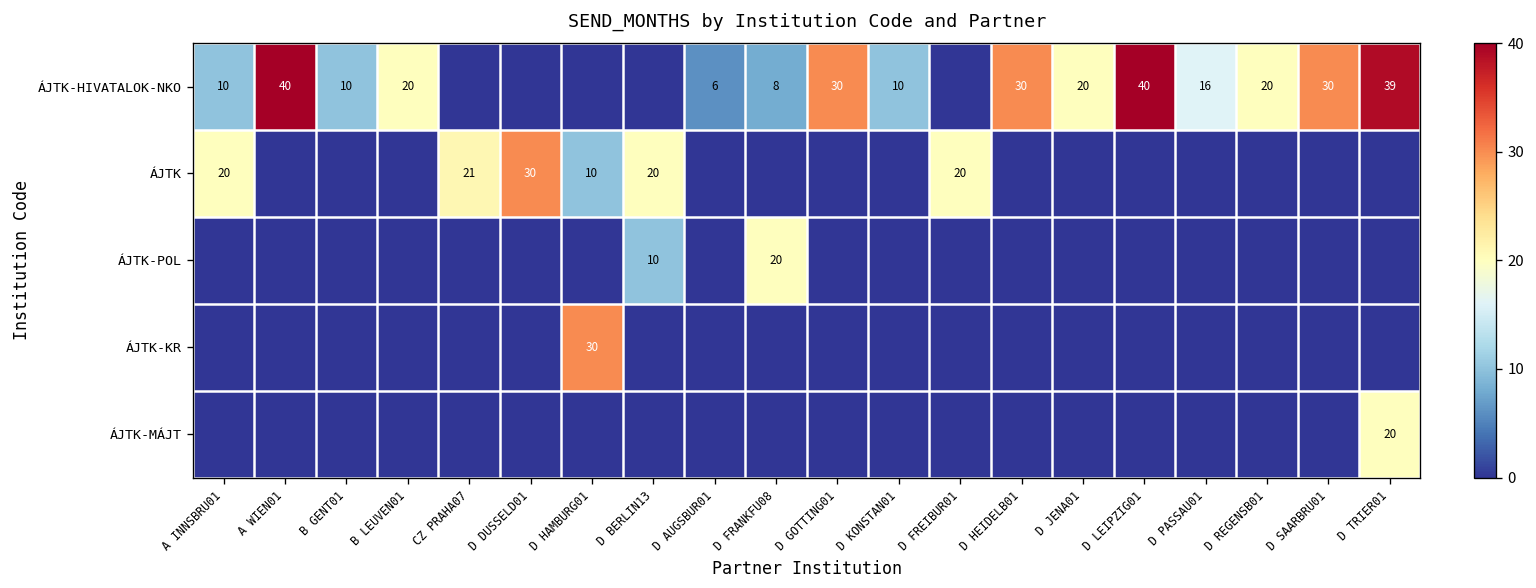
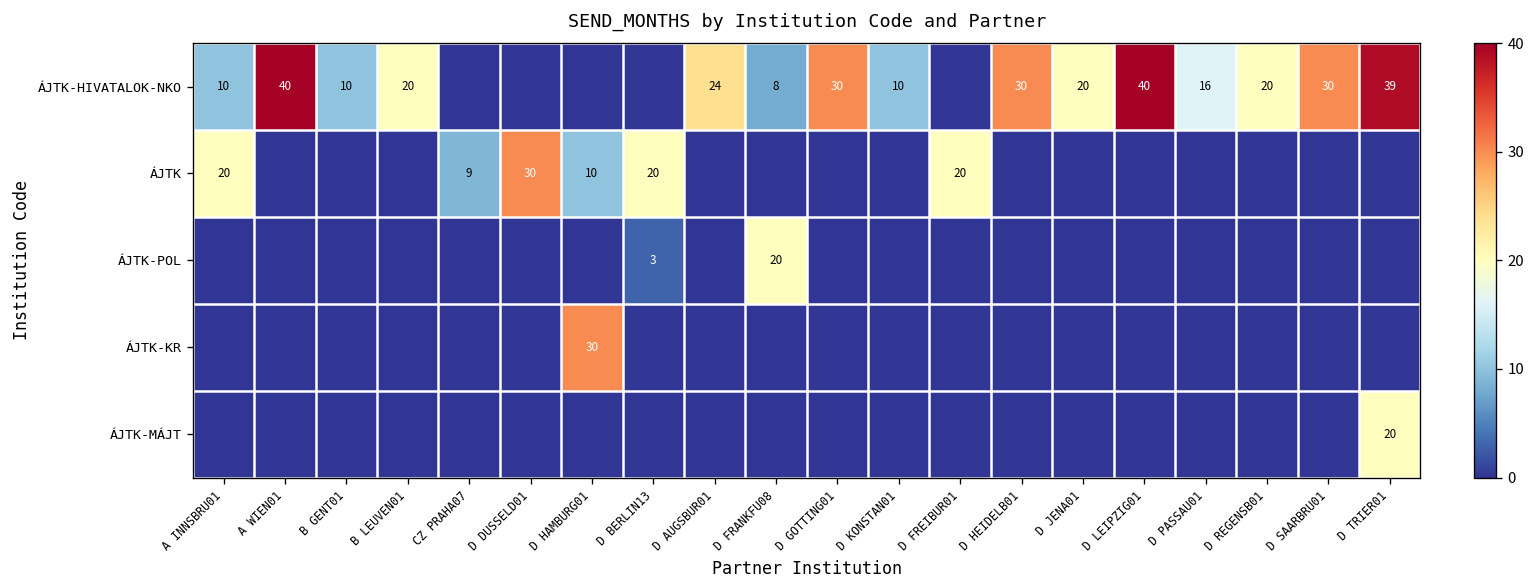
ÁJTK-HIVATALOK-NKO, D AUGSBUR01: 6 -> 24
ÁJTK, CZ PRAHA07: 21 -> 9
ÁJTK-POL, D BERLIN13: 10 -> 3
